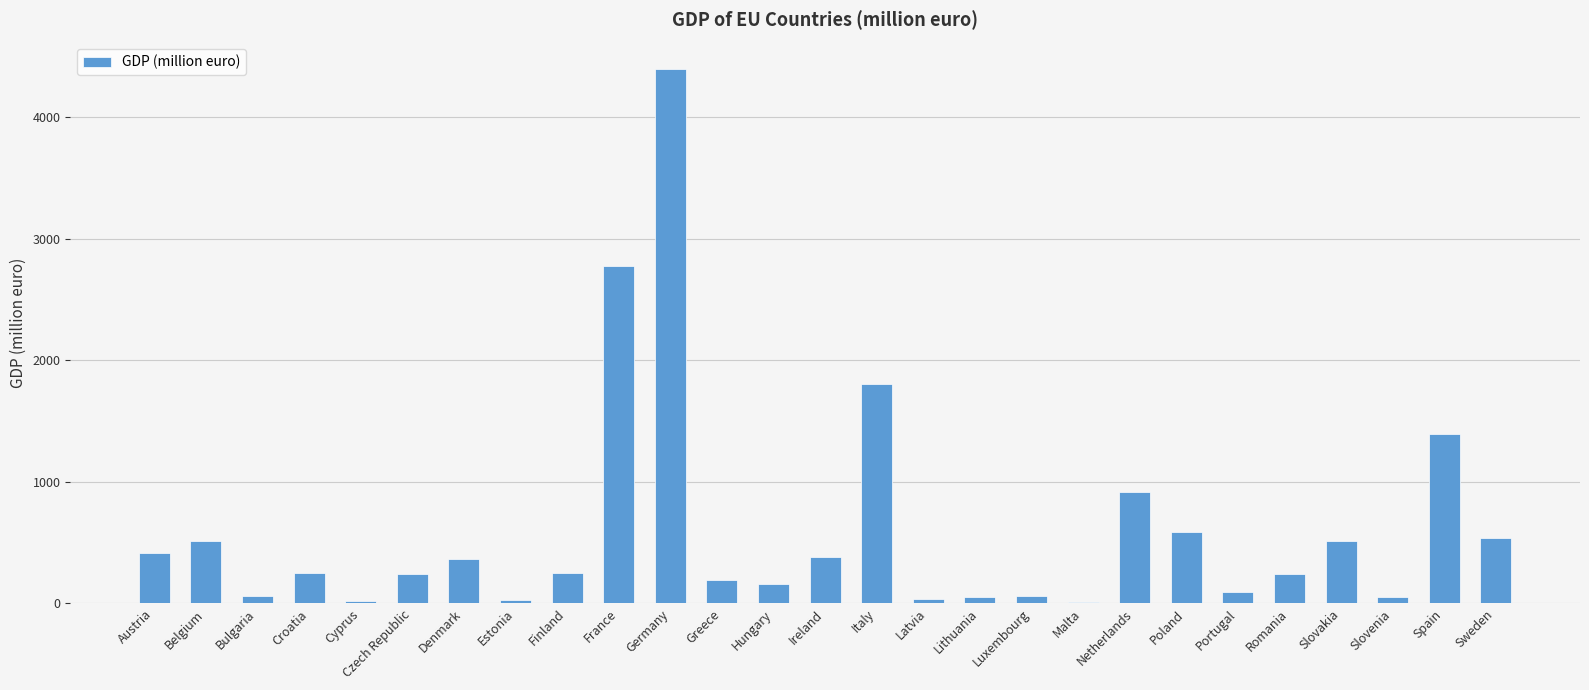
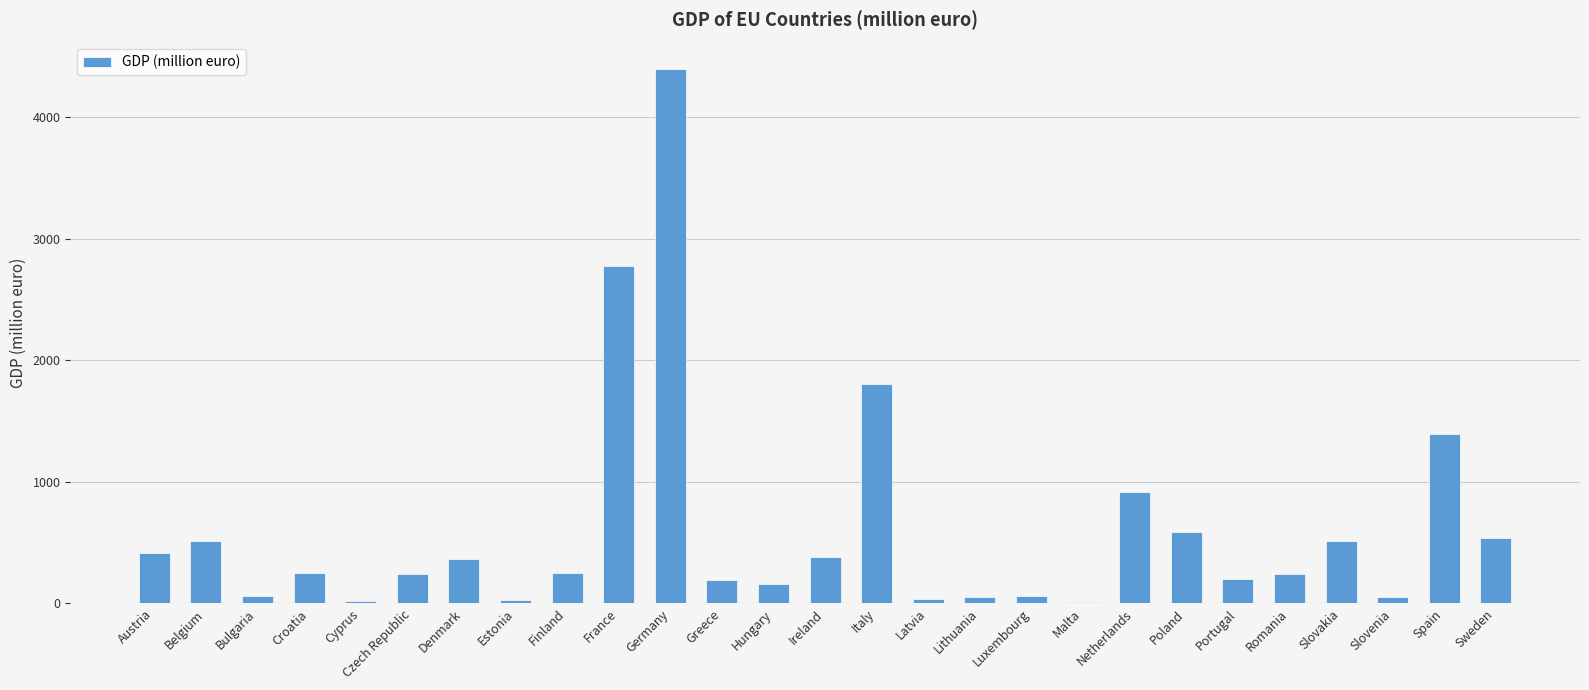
Portugal: 90 -> 200
